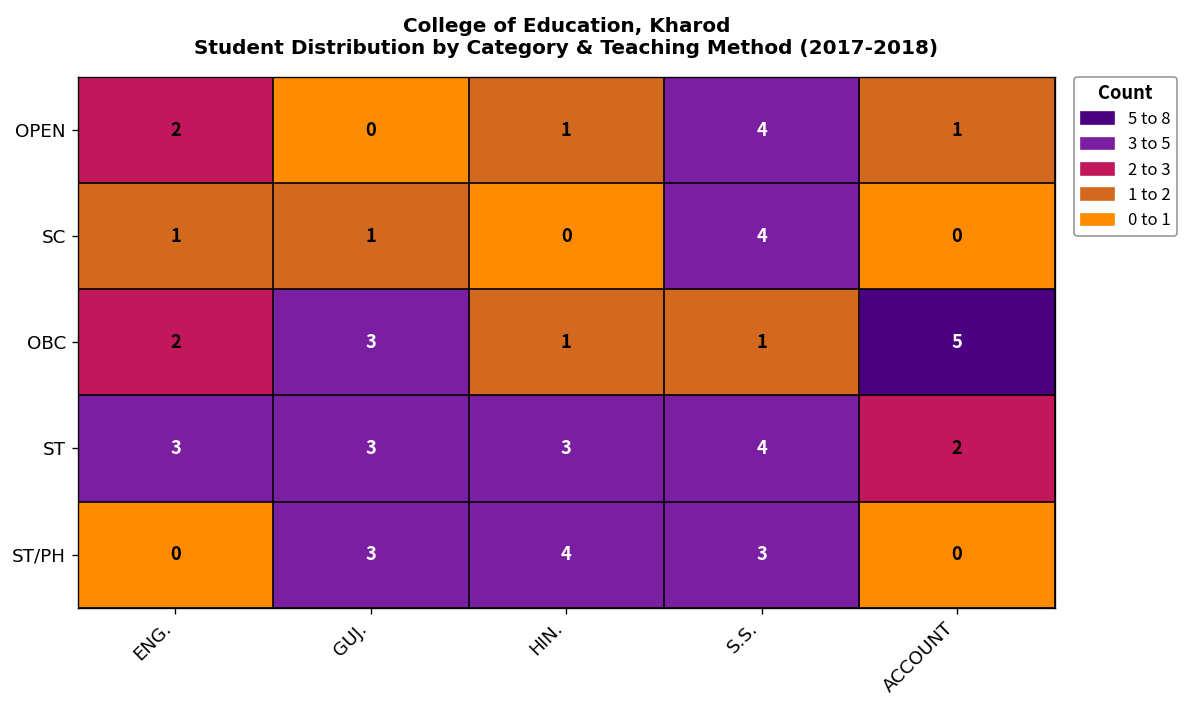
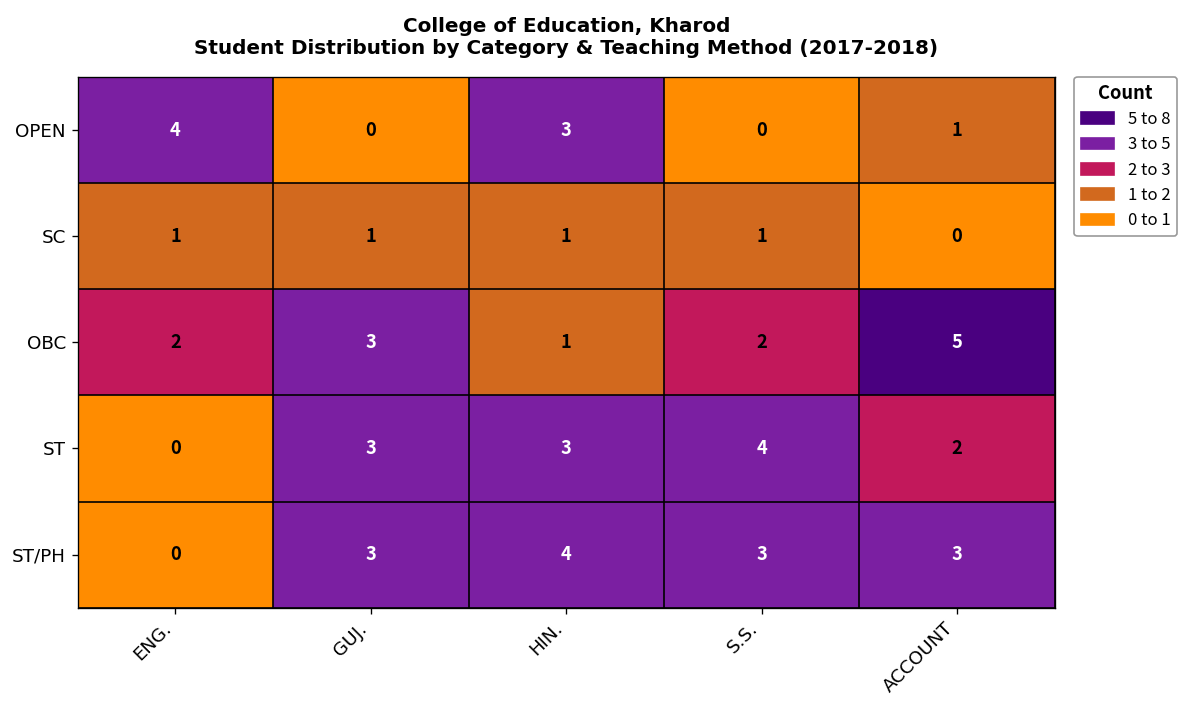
OPEN, ENG.: 2 -> 4
OPEN, HIN.: 1 -> 3
OPEN, S.S.: 4 -> 0
SC, HIN.: 0 -> 1
SC, S.S.: 4 -> 1
OBC, S.S.: 1 -> 2
ST, ENG.: 3 -> 0
ST/PH, ACCOUNT: 0 -> 3
